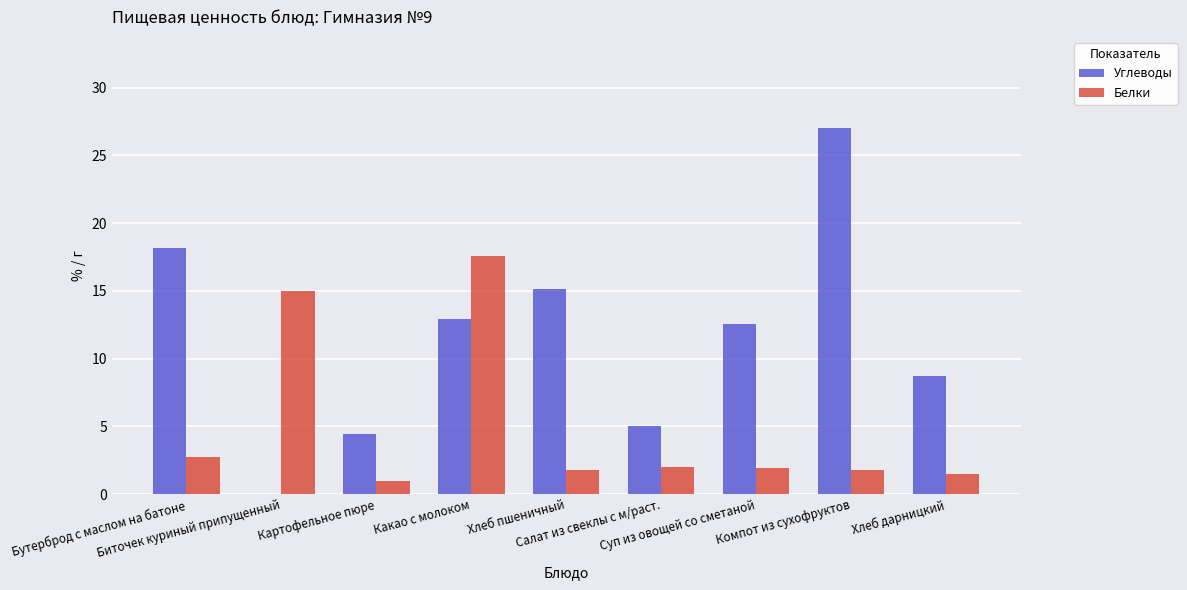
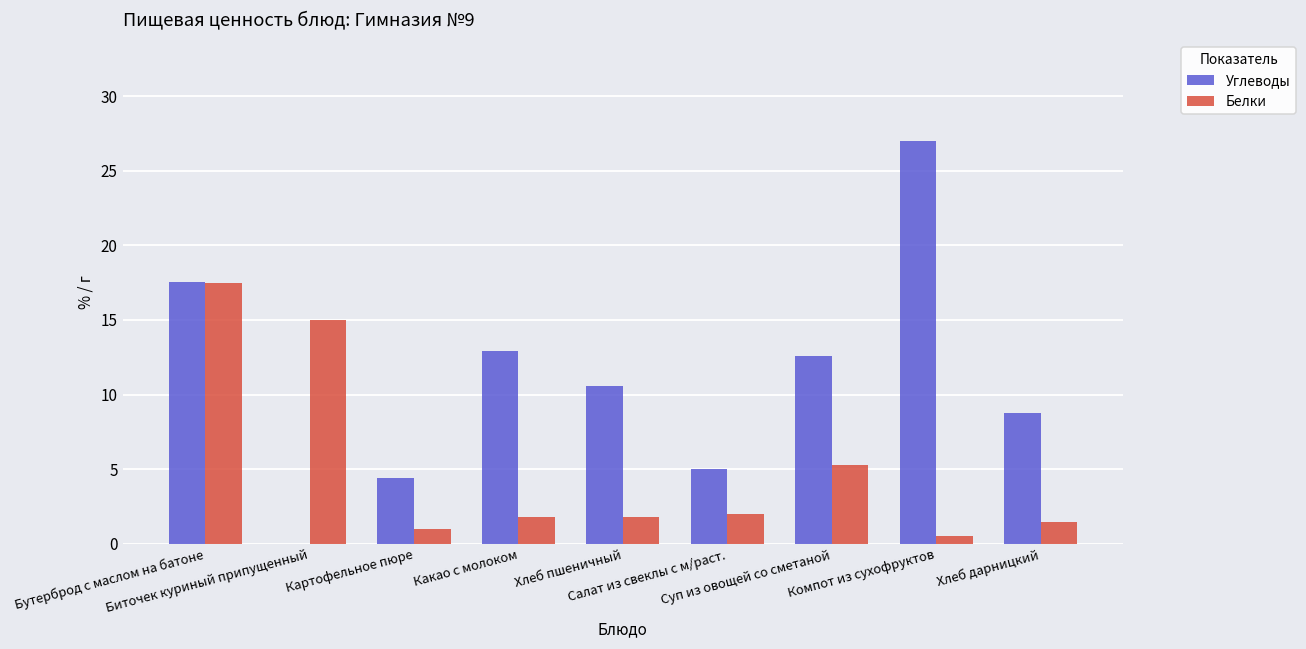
Углеводы, Бутерброд с маслом на батоне: 18.1 -> 17.5
Белки, Бутерброд с маслом на батоне: 2.7 -> 17.5
Белки, Какао с молоком: 17.6 -> 1.8
Углеводы, Хлеб пшеничный: 15.2 -> 10.6
Белки, Суп из овощей со сметаной: 1.9 -> 5.3
Белки, Компот из сухофруктов: 1.8 -> 0.5
